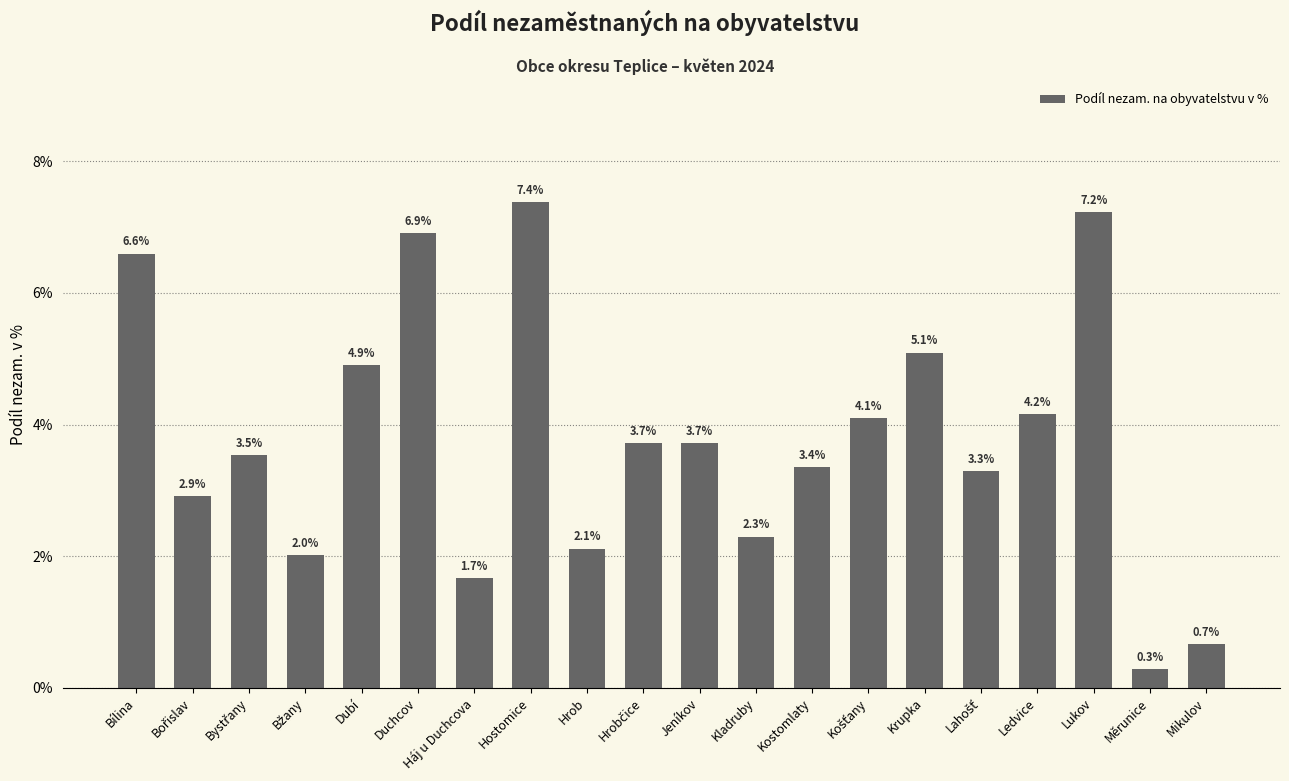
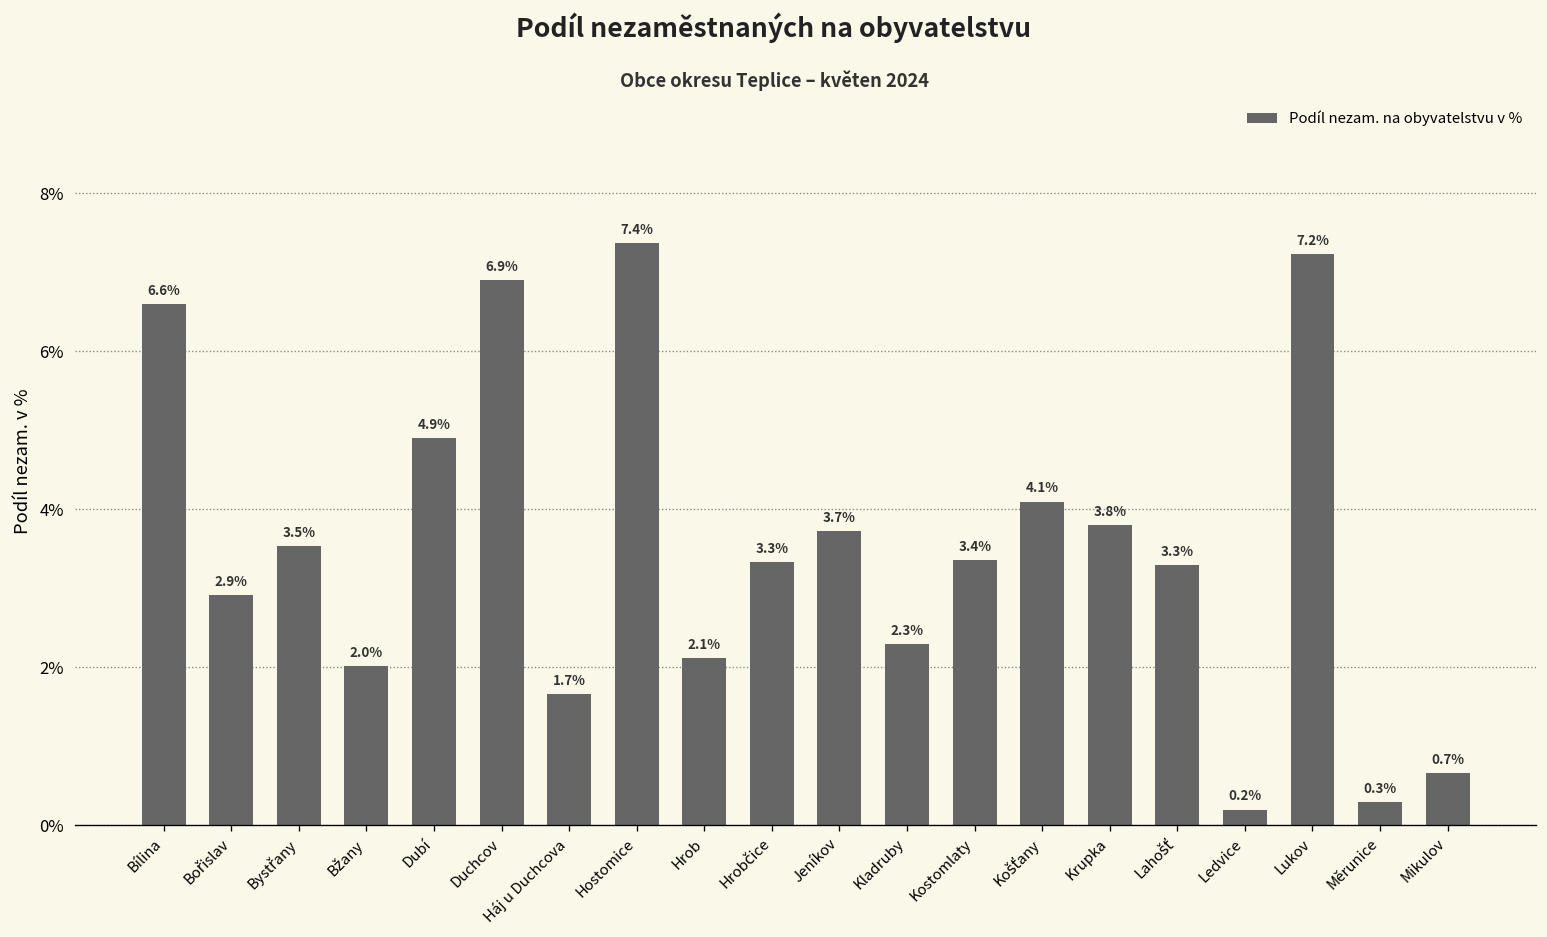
Hrobčice: 3.7% -> 3.3%
Krupka: 5.1% -> 3.8%
Ledvice: 4.2% -> 0.2%
